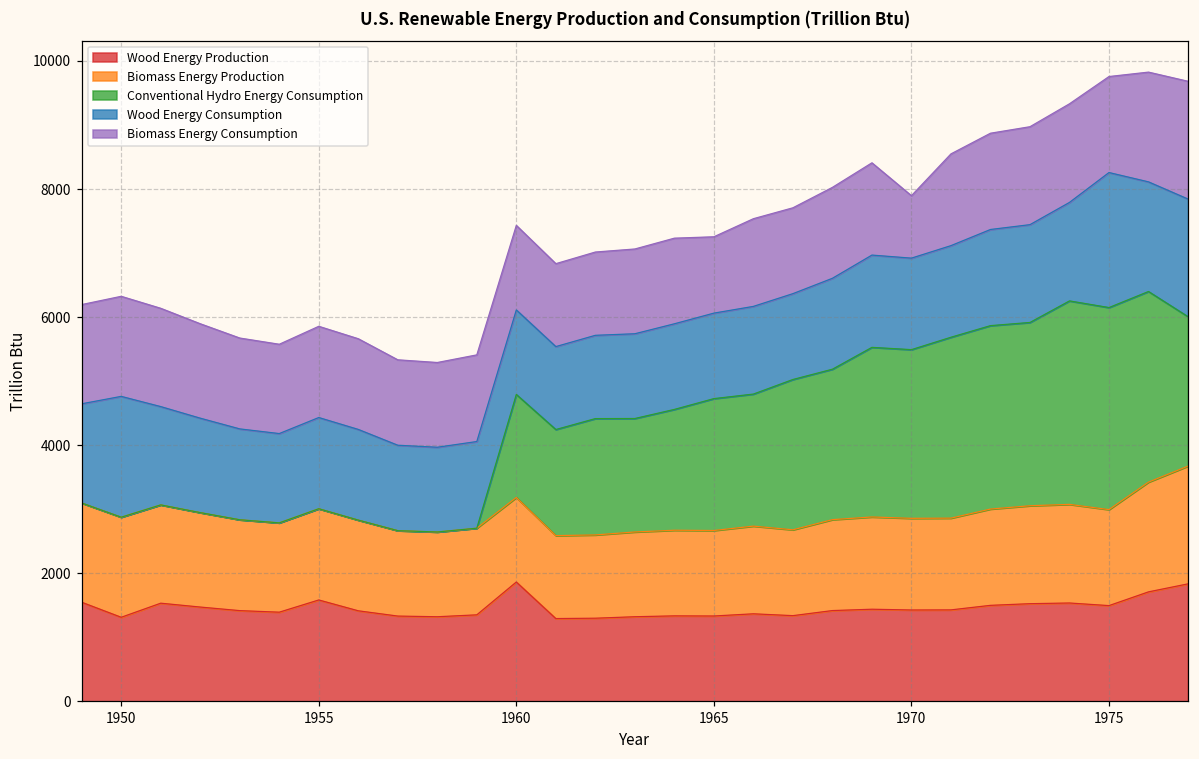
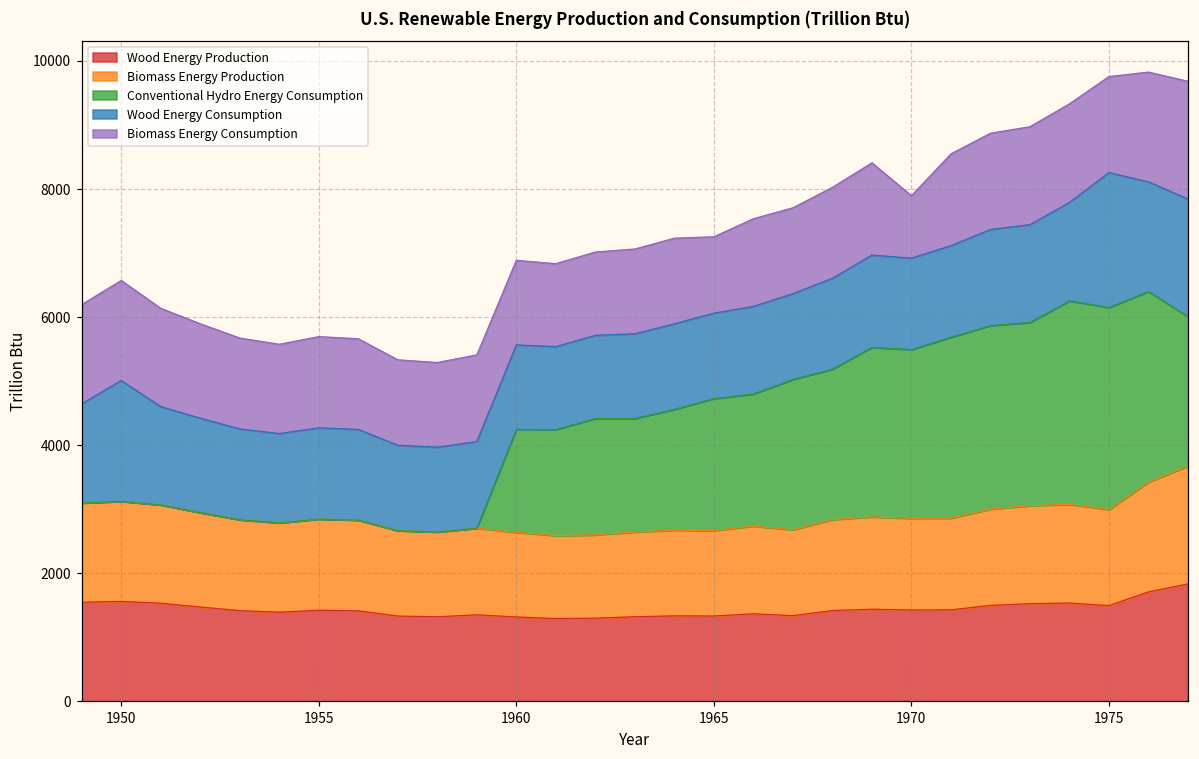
Wood Energy Production, 1950: 1300 -> 1600
Wood Energy Production, 1955: 1600 -> 1400
Wood Energy Production, 1960: 1900 -> 1300
